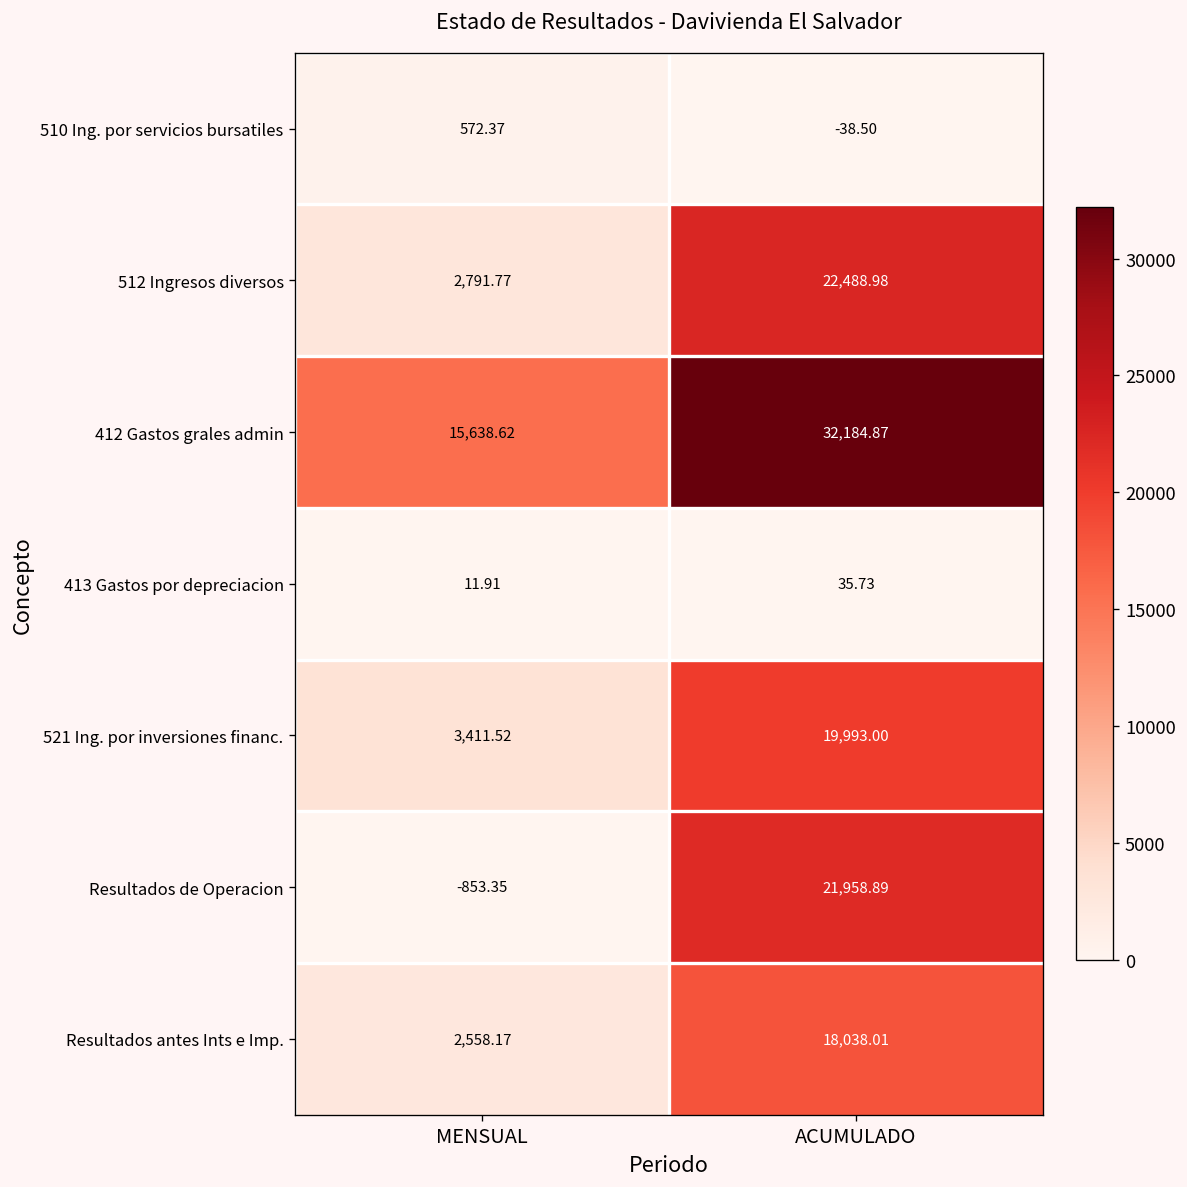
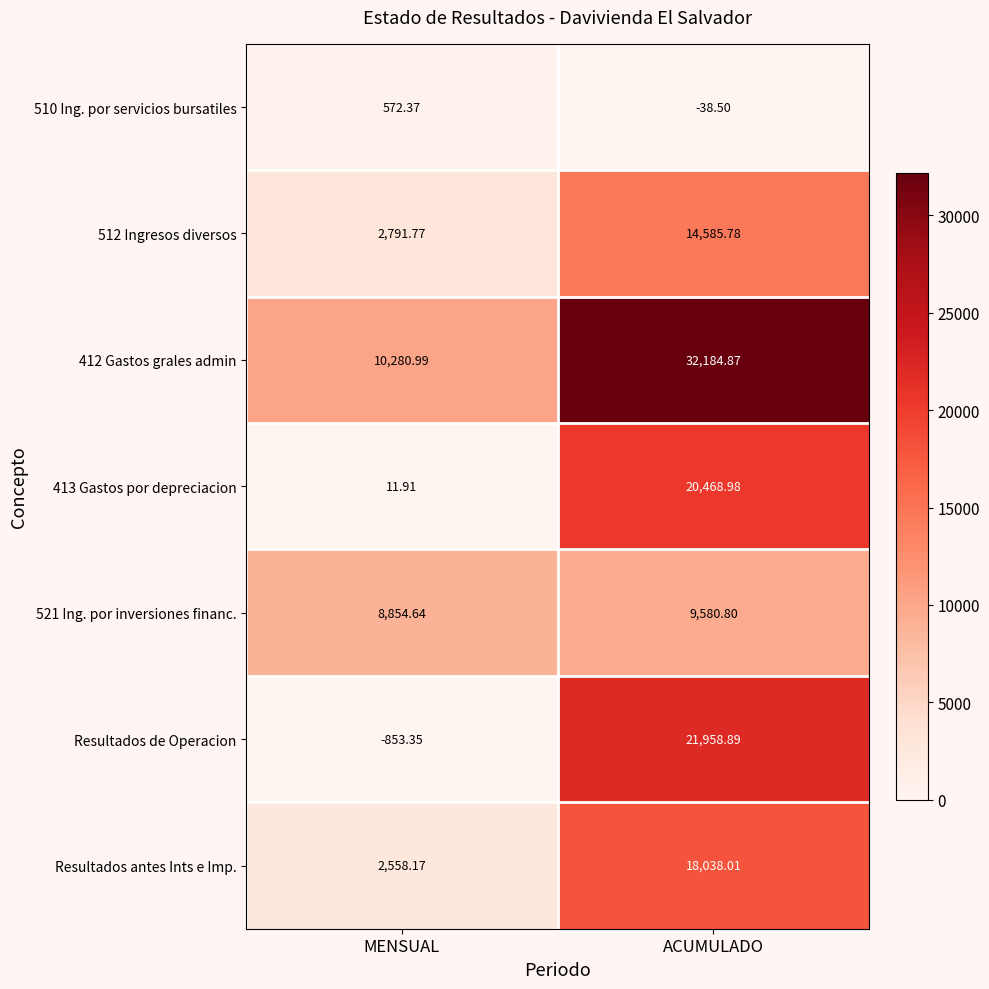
512 Ingresos diversos, ACUMULADO: 22,488.98 -> 14,585.78
412 Gastos grales admin, MENSUAL: 15,638.62 -> 10,280.99
413 Gastos por depreciacion, ACUMULADO: 35.73 -> 20,468.98
521 Ing. por inversiones financ., MENSUAL: 3,411.52 -> 8,854.64
521 Ing. por inversiones financ., ACUMULADO: 19,993.00 -> 9,580.80
